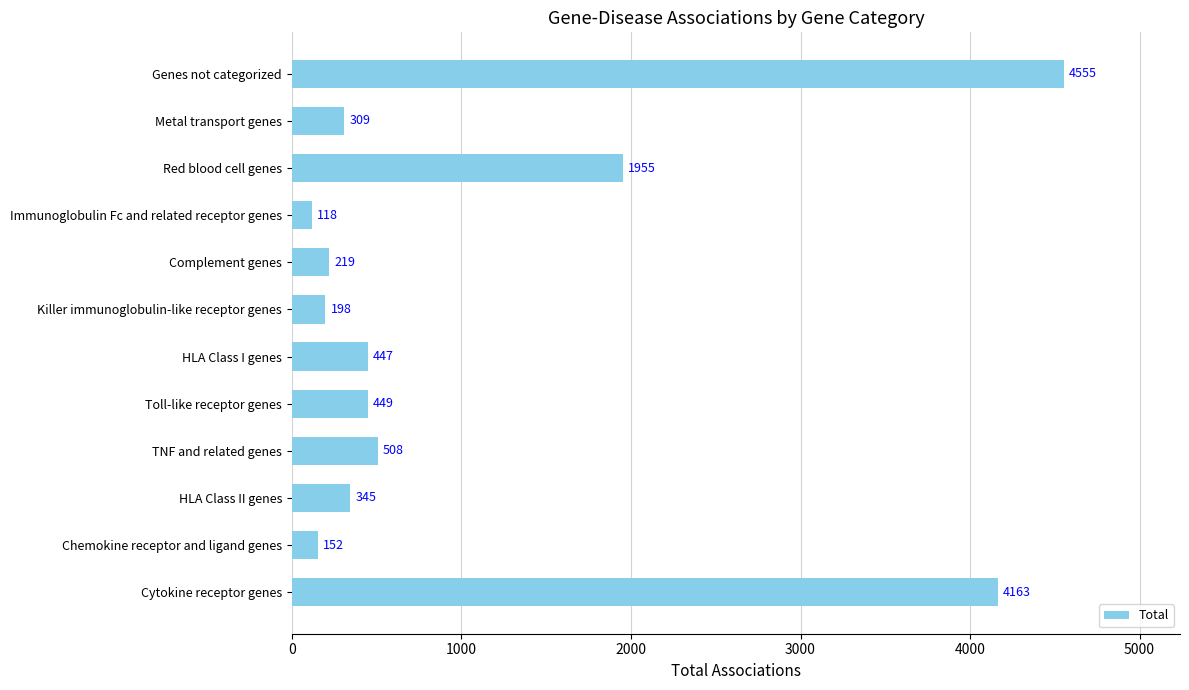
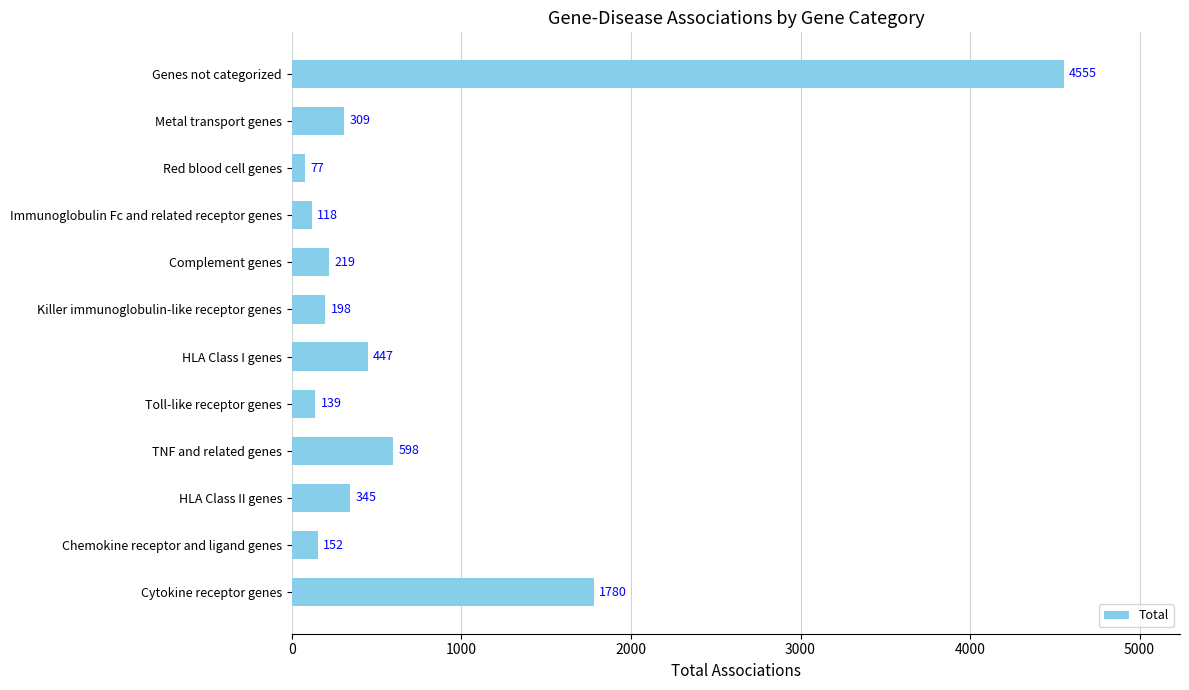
Red blood cell genes: 1955 -> 77
Toll-like receptor genes: 449 -> 139
TNF and related genes: 508 -> 598
Cytokine receptor genes: 4163 -> 1780
